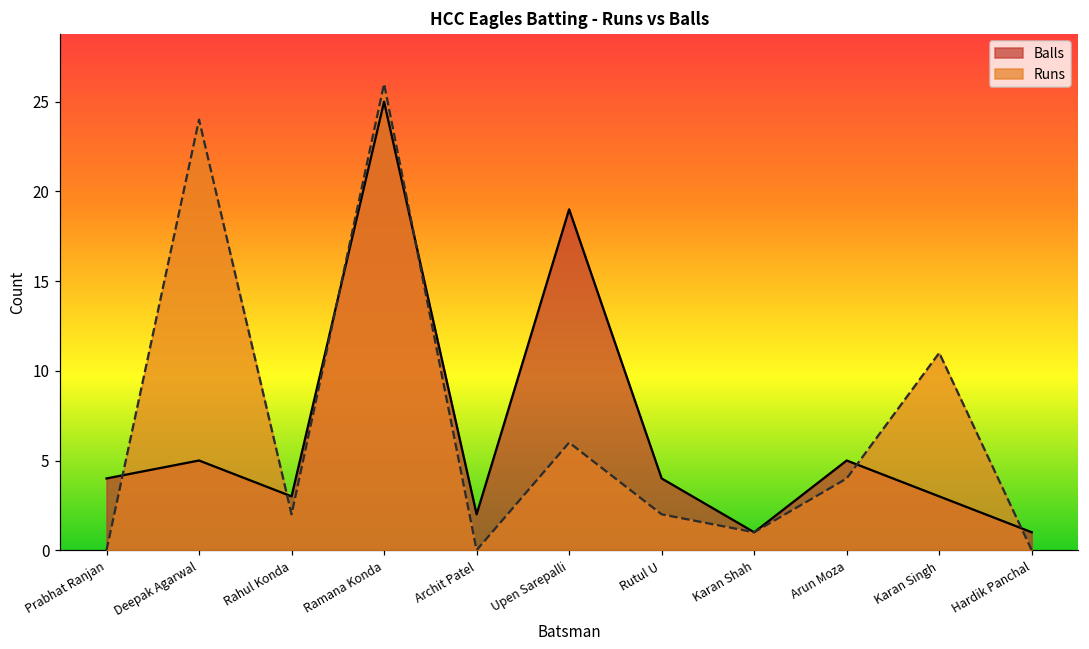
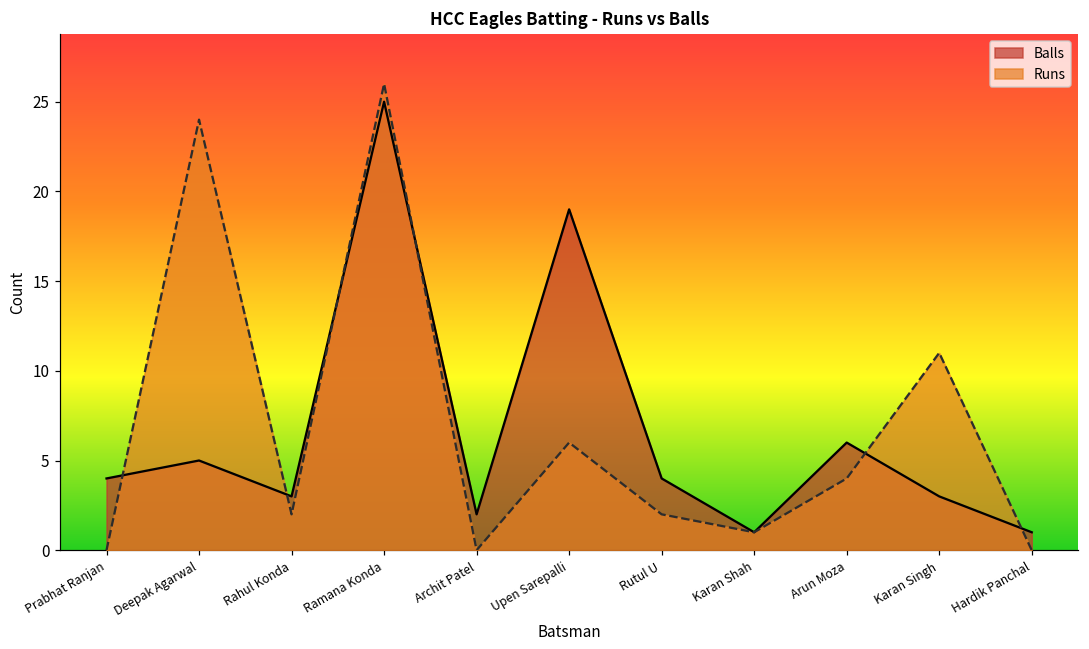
Balls, Arun Moza: 5 -> 6
